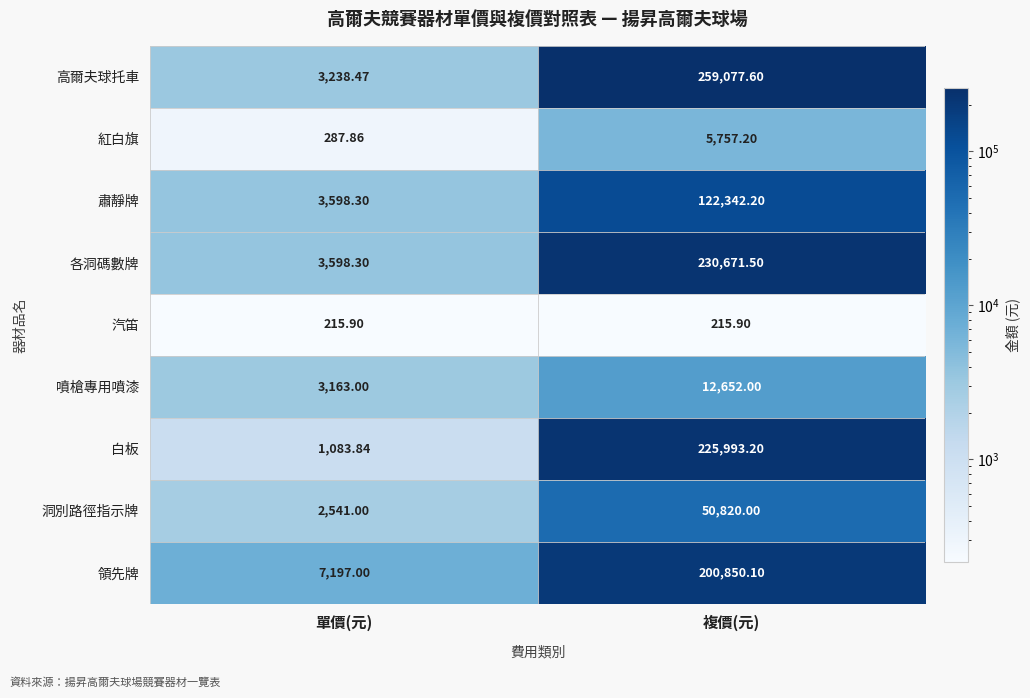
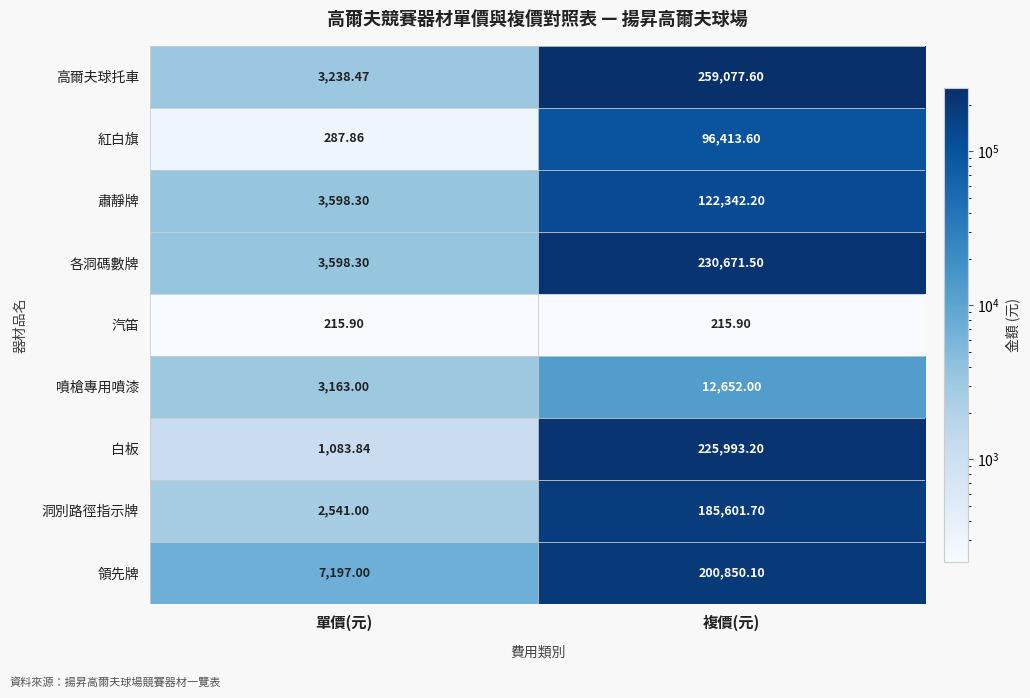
紅白旗, 複價(元): 5,757.20 -> 96,413.60
洞別路徑指示牌, 複價(元): 50,820.00 -> 185,601.70
